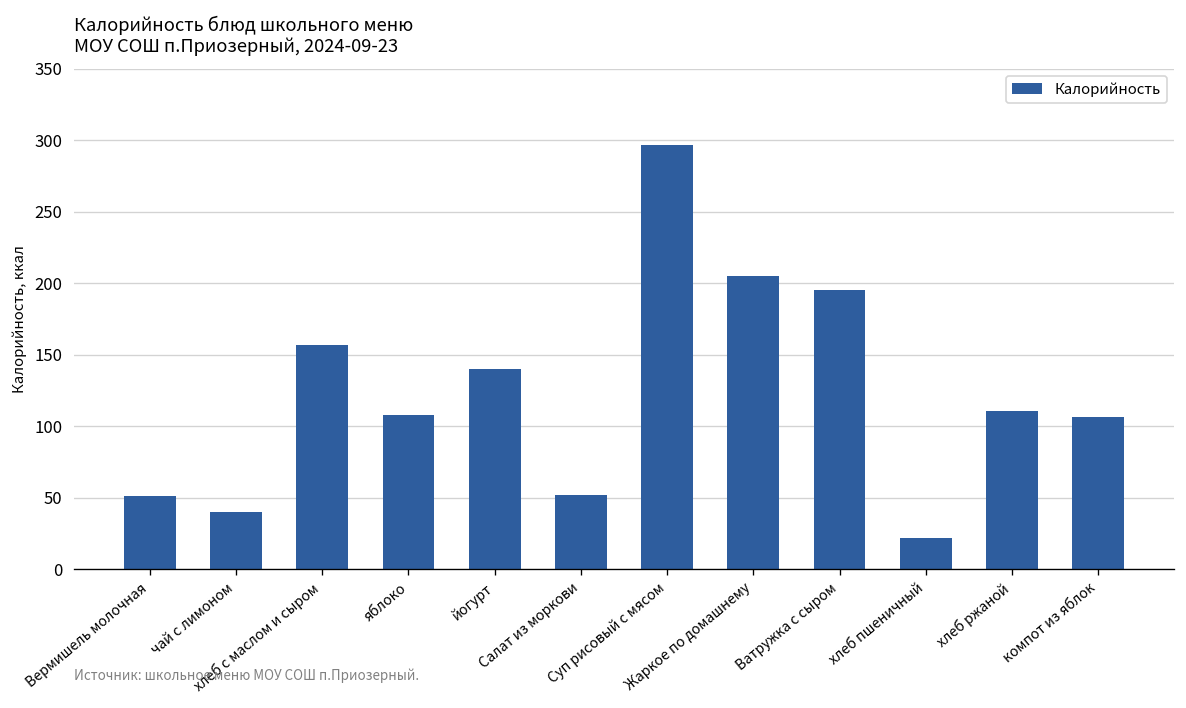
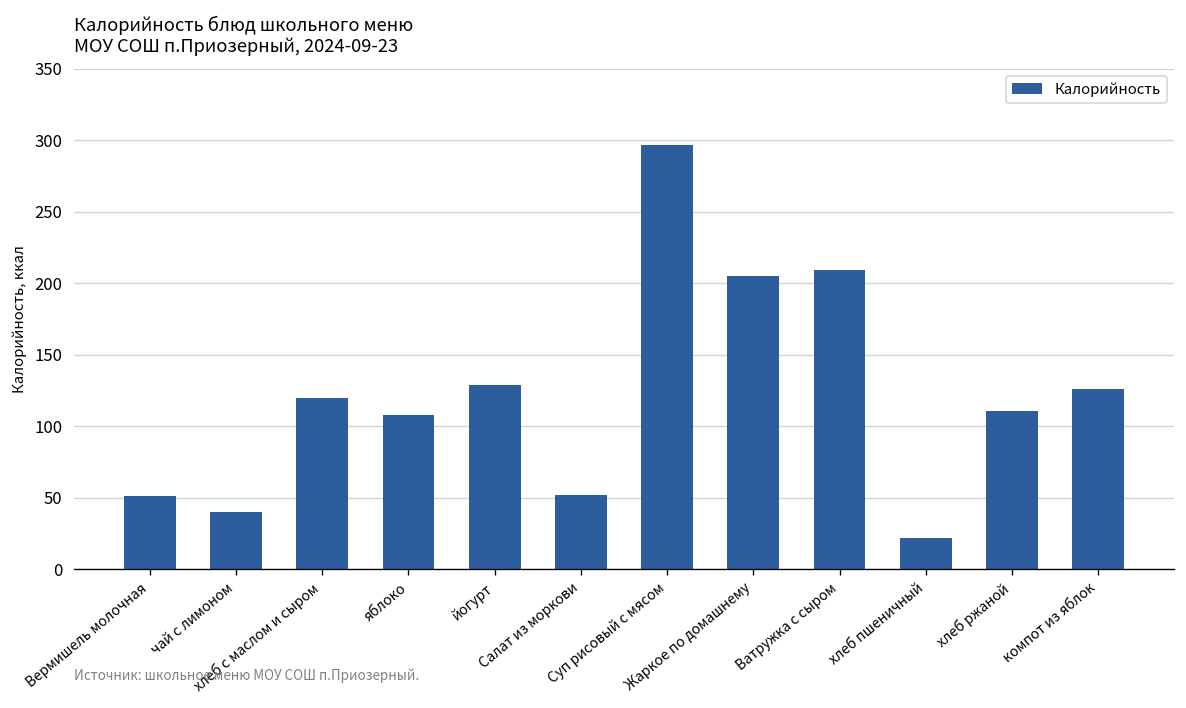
хлеб с маслом и сыром: 157 -> 120
йогурт: 140 -> 129
Ватружка с сыром: 196 -> 210
компот из яблок: 107 -> 126
